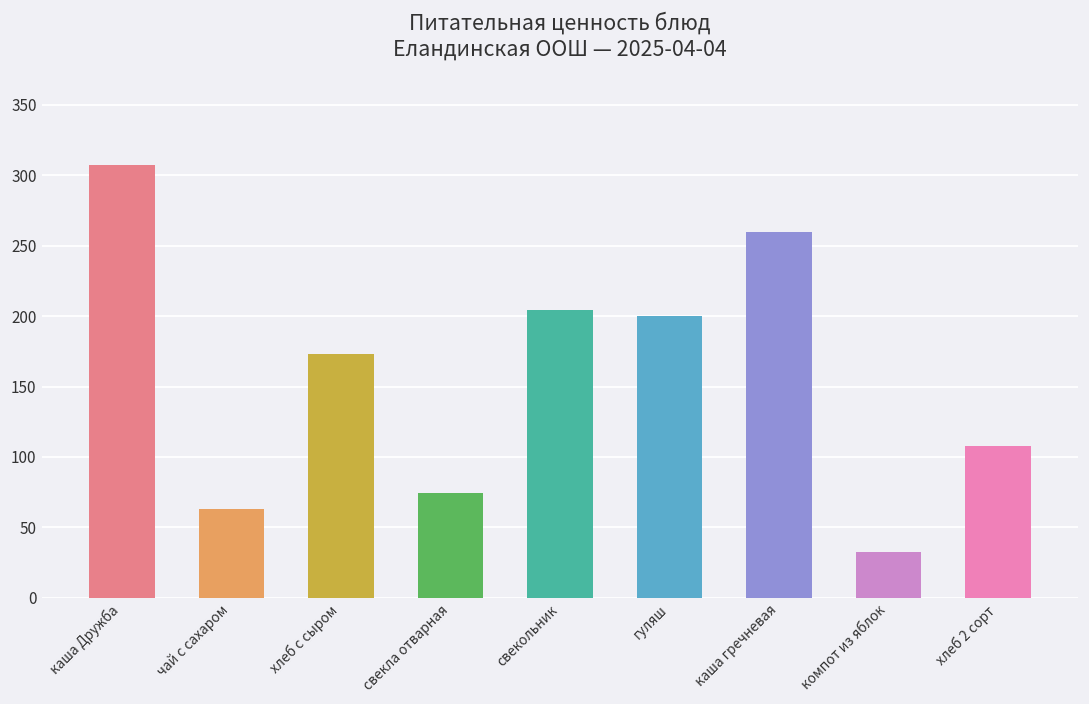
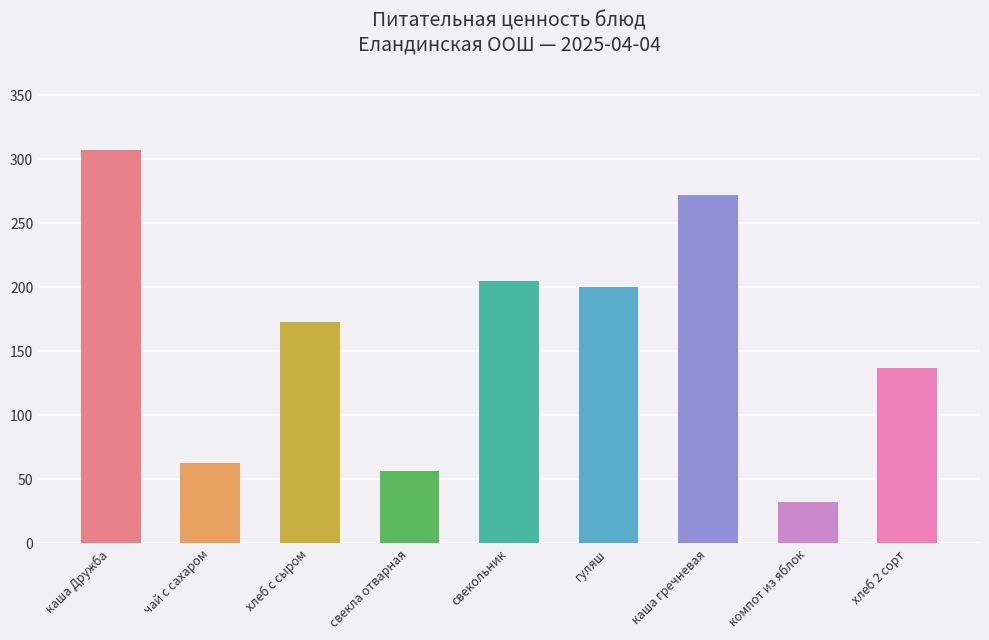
свекла отварная: 75 -> 56
каша гречневая: 260 -> 272
хлеб 2 сорт: 108 -> 137
